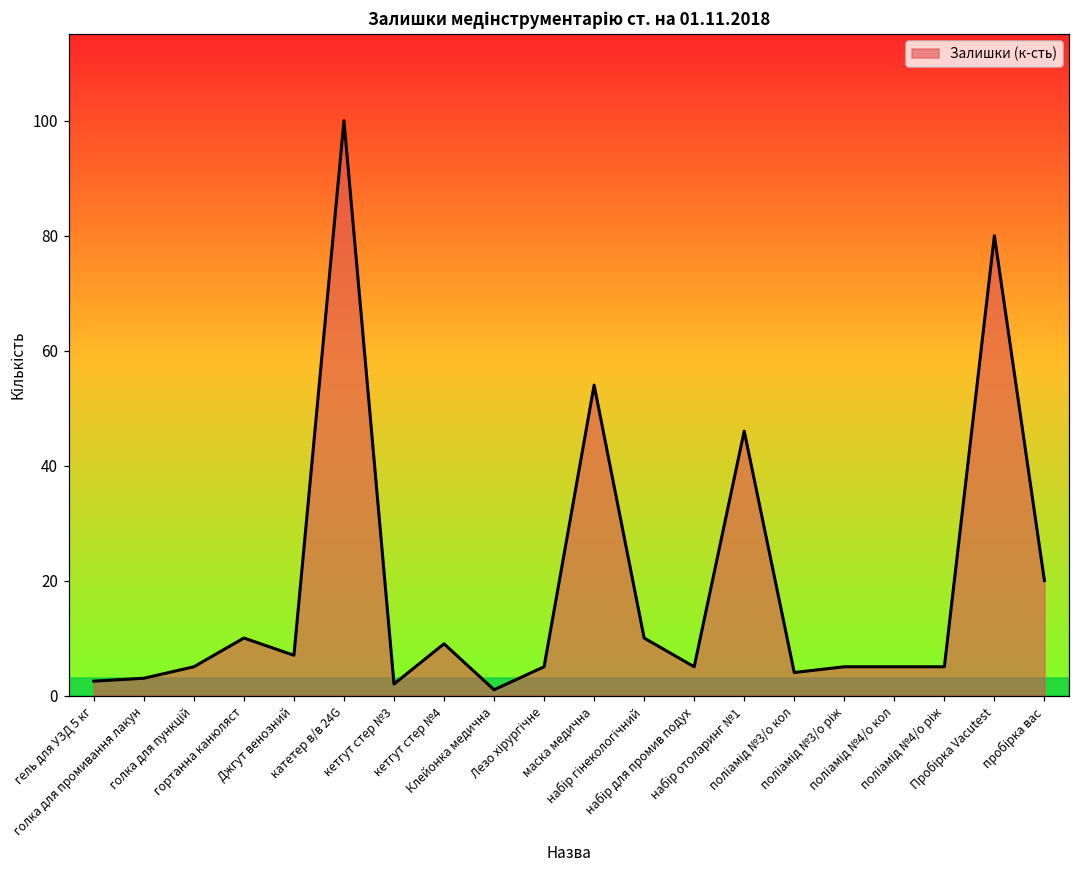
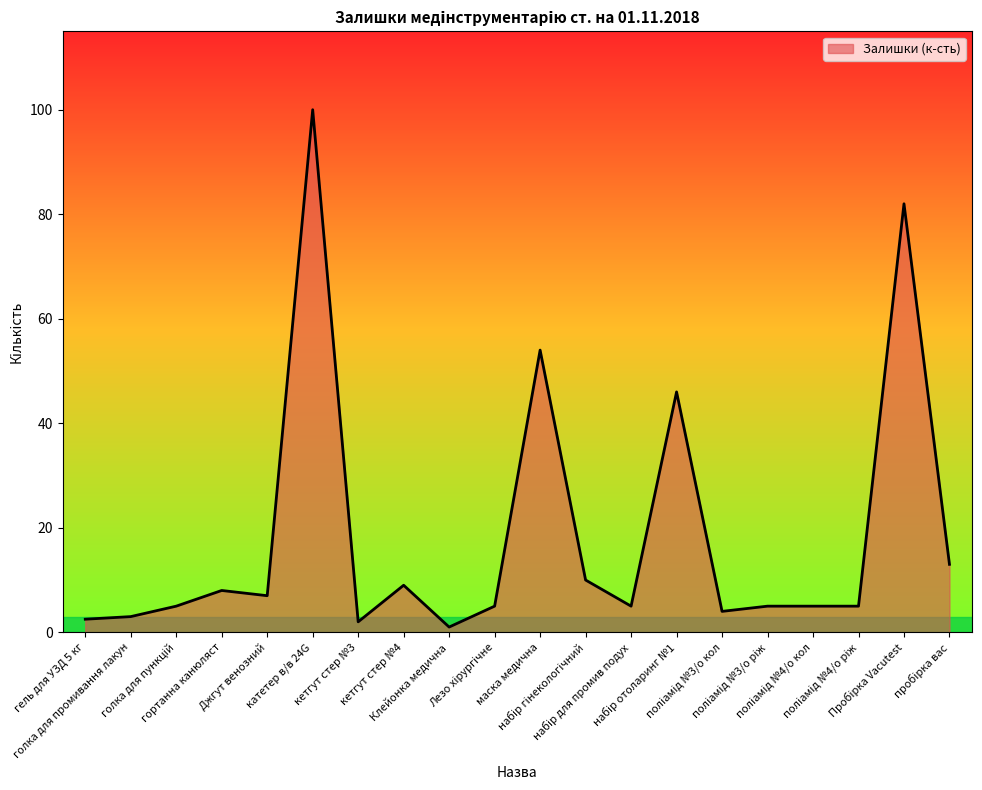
гортанна канюляст: 10 -> 8
Пробірка Vacutest: 80 -> 82
пробірка вас: 20 -> 13
